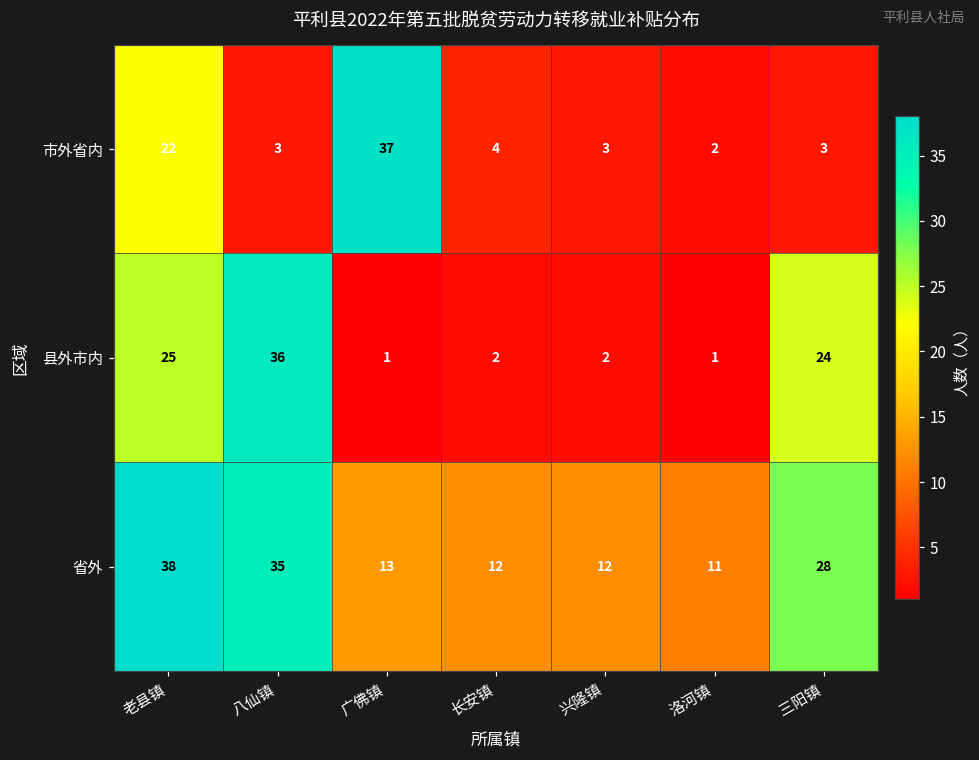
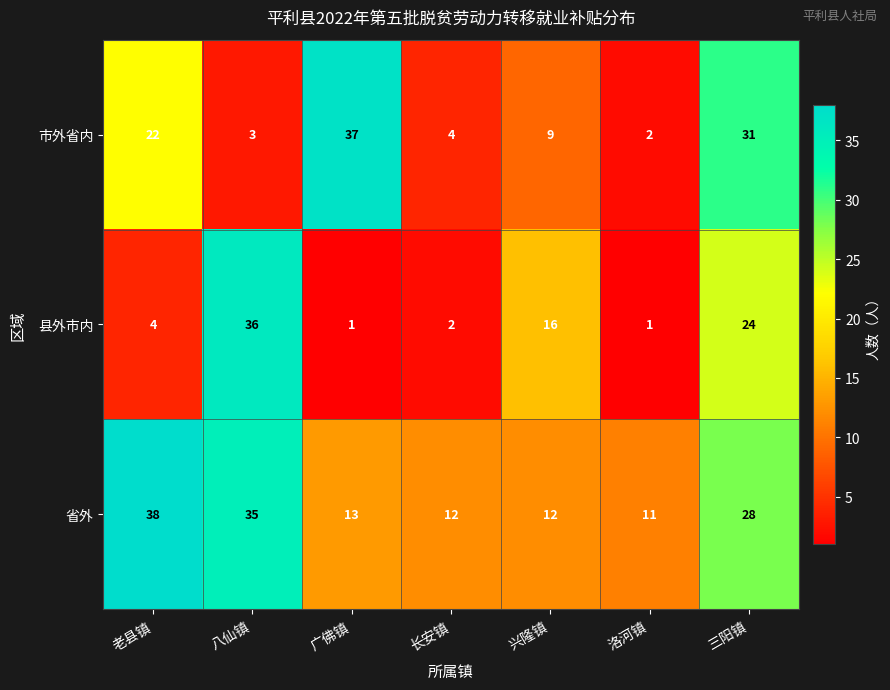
市外省内, 兴隆镇: 3 -> 9
市外省内, 三阳镇: 3 -> 31
县外市内, 老县镇: 25 -> 4
县外市内, 兴隆镇: 2 -> 16
